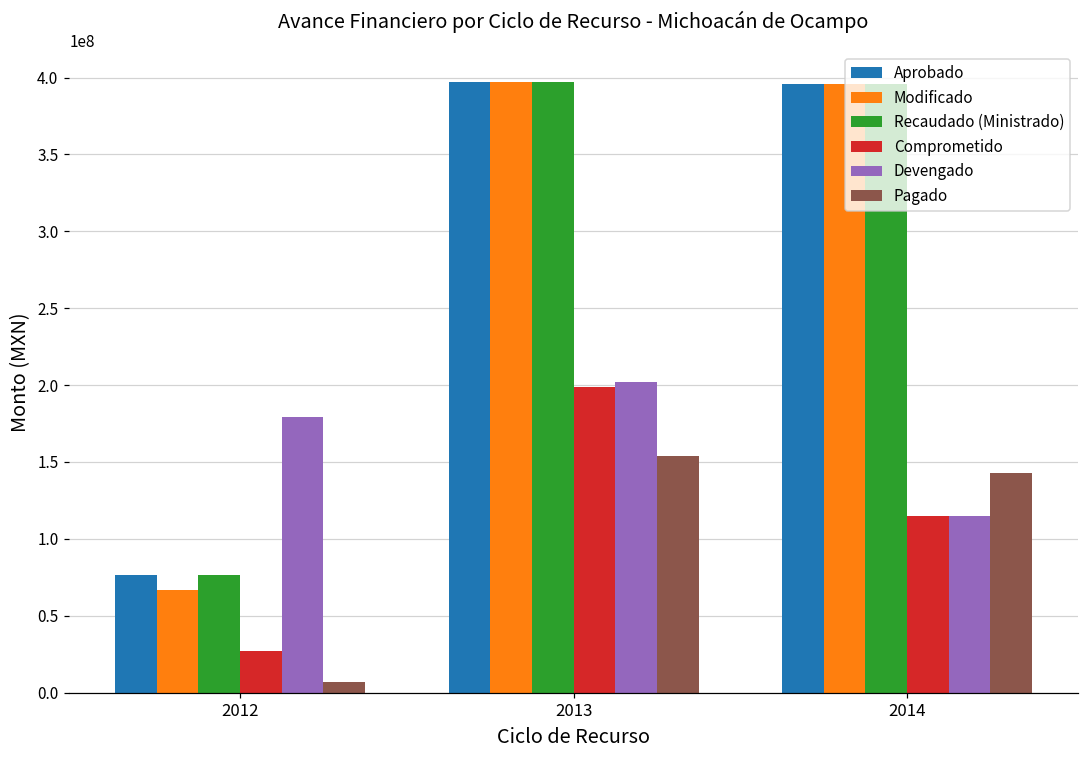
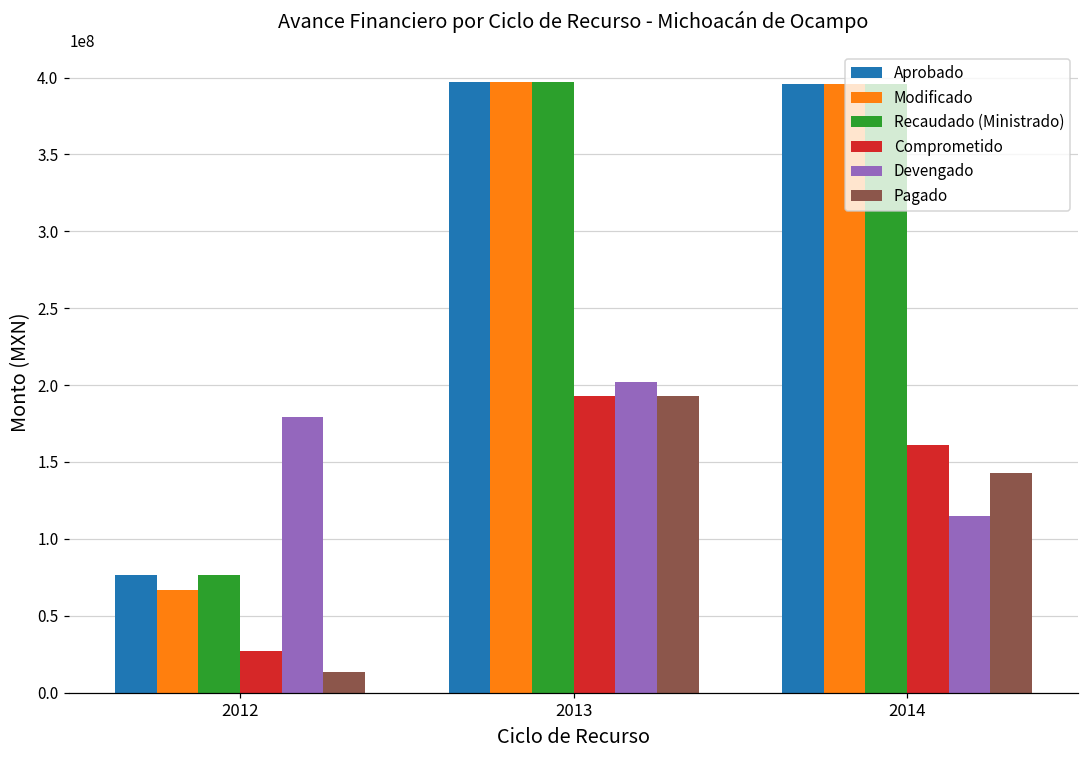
Pagado, 2012: 7000000 -> 13000000
Comprometido, 2013: 199000000 -> 193000000
Pagado, 2013: 154000000 -> 193000000
Comprometido, 2014: 115000000 -> 161000000
